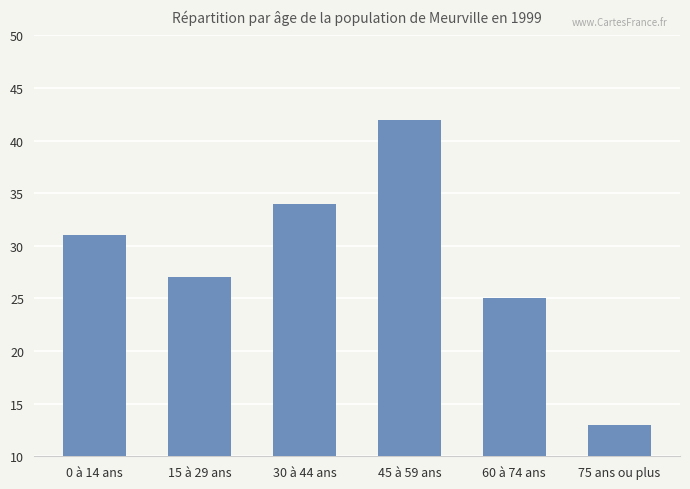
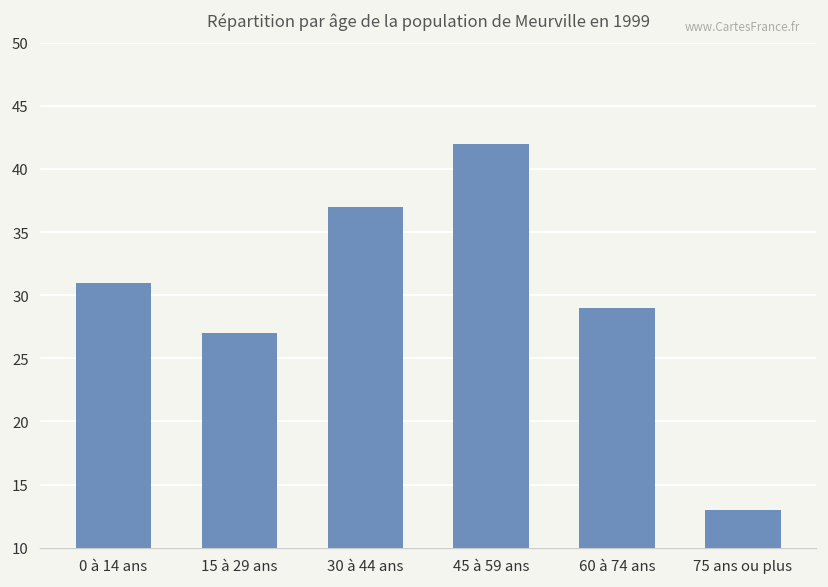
30 à 44 ans: 34 -> 37
60 à 74 ans: 25 -> 29
